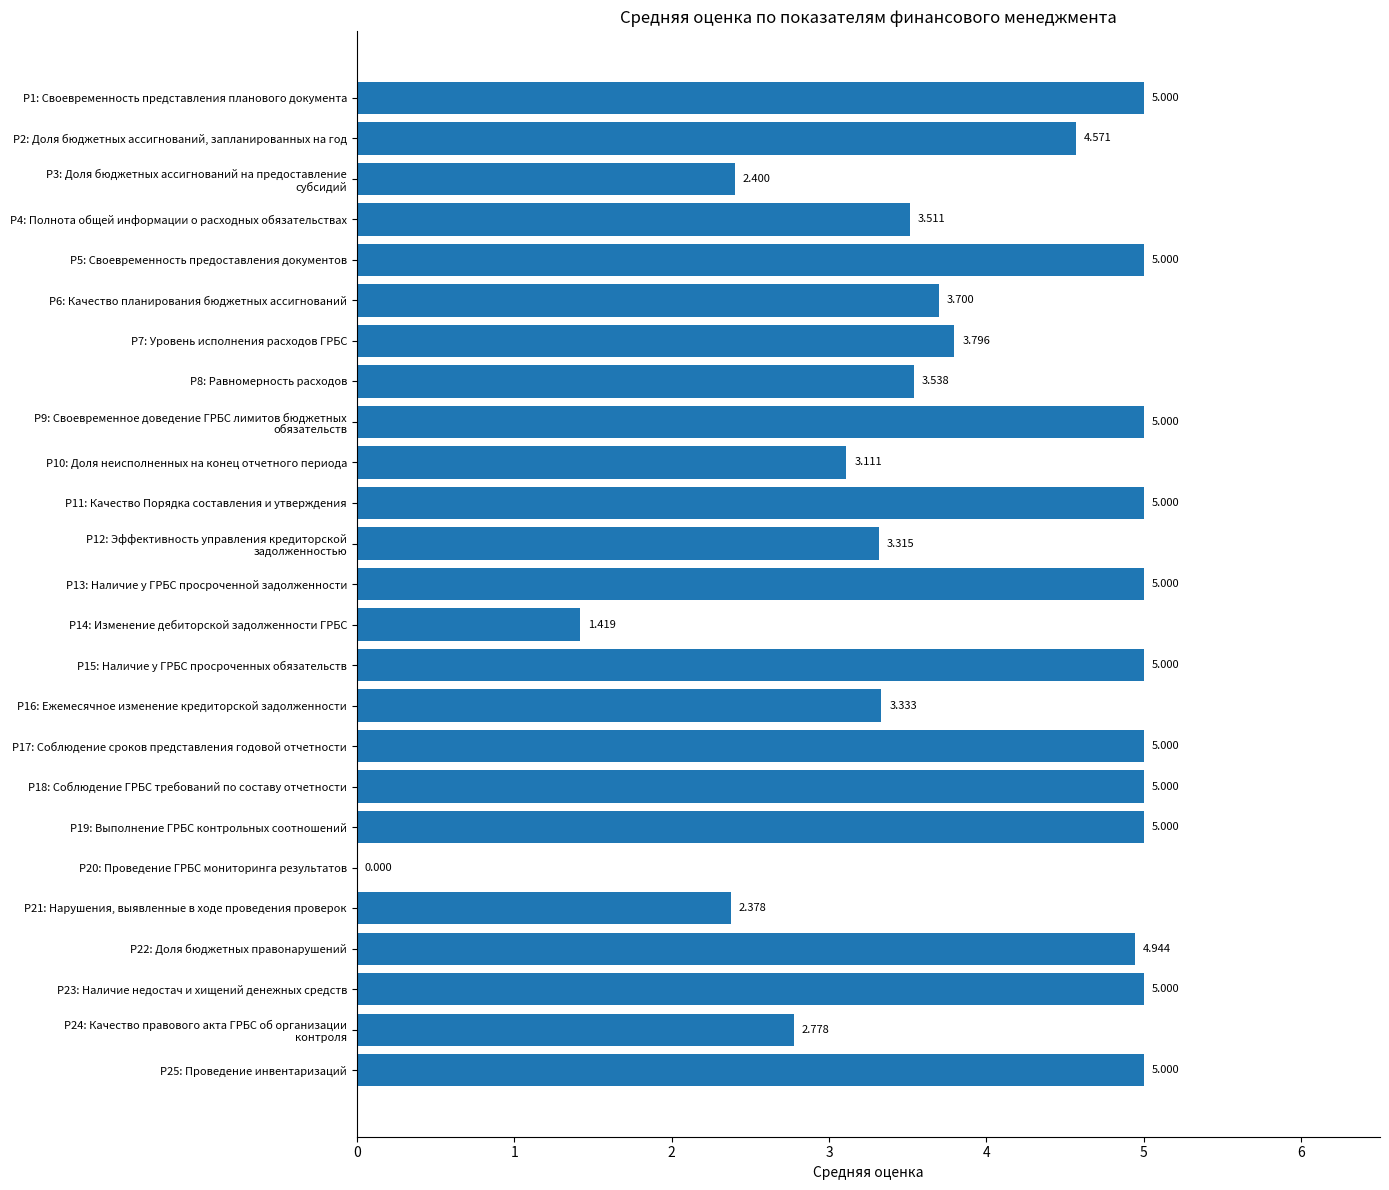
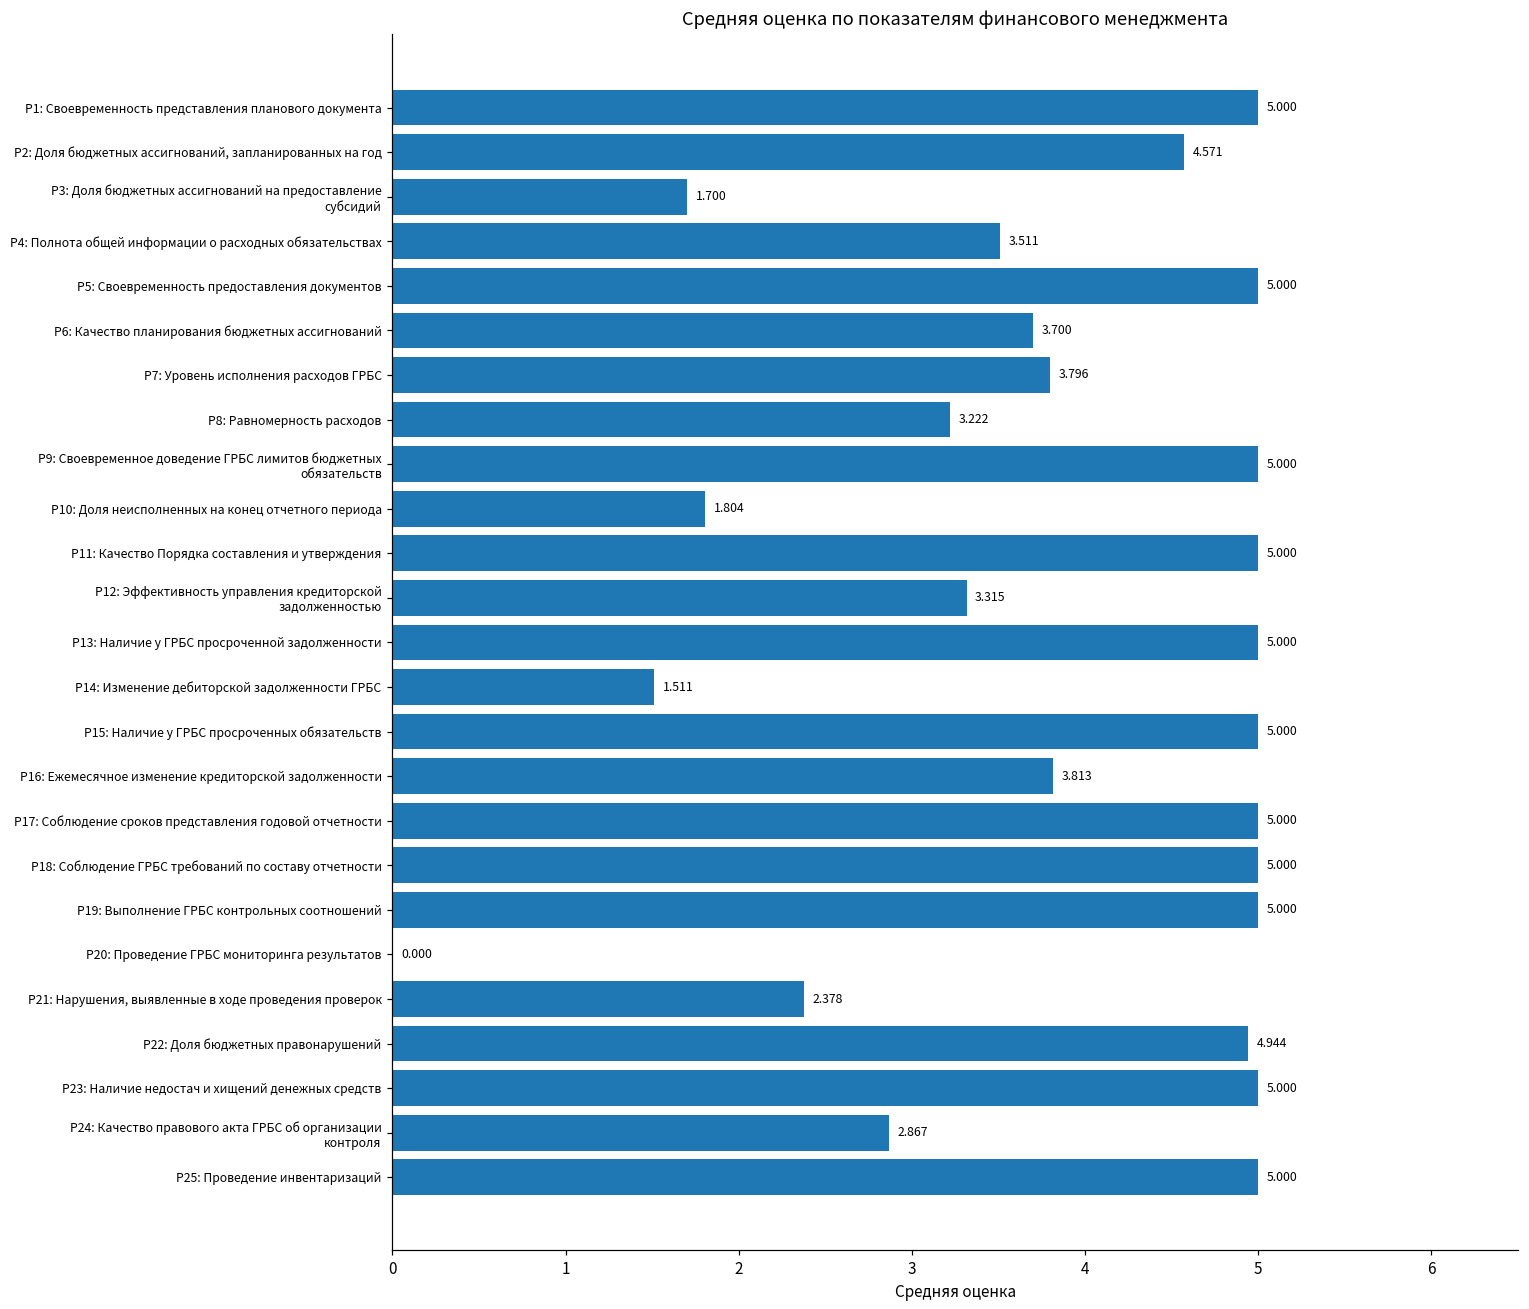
Р3: Доля бюджетных ассигнований на предоставление субсидий: 2.400 -> 1.700
Р8: Равномерность расходов: 3.538 -> 3.222
Р10: Доля неисполненных на конец отчетного периода: 3.111 -> 1.804
Р14: Изменение дебиторской задолженности ГРБС: 1.419 -> 1.511
Р16: Ежемесячное изменение кредиторской задолженности: 3.333 -> 3.813
Р24: Качество правового акта ГРБС об организации контроля: 2.778 -> 2.867
